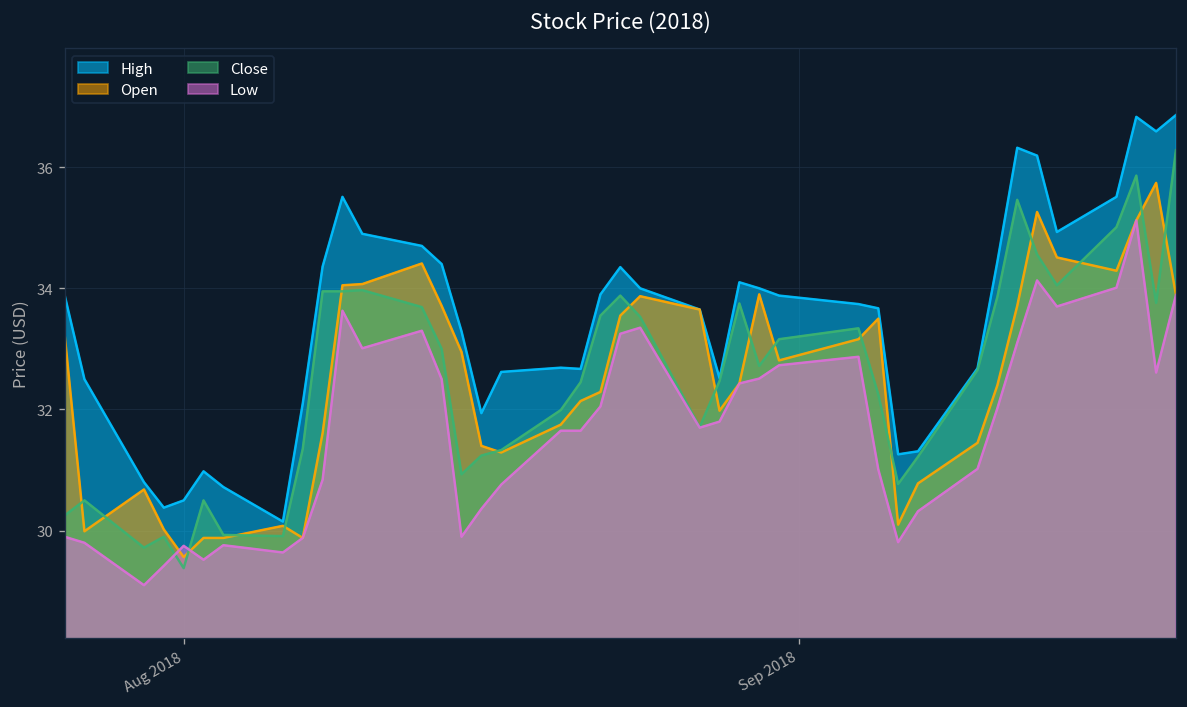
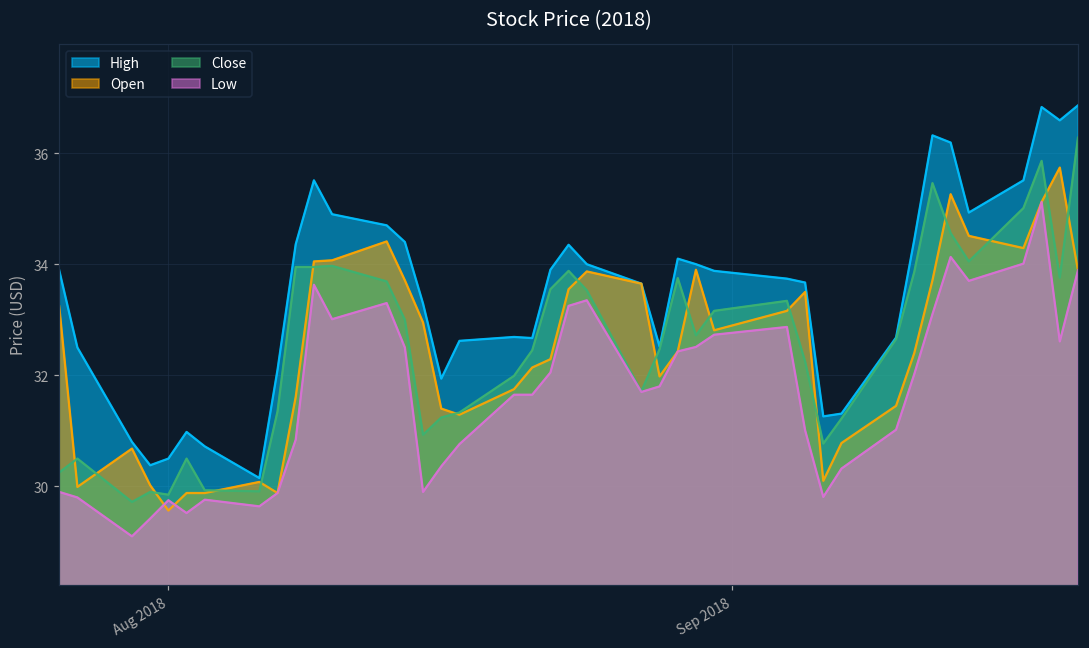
Close, Aug 2018: 29.4 -> 29.9
